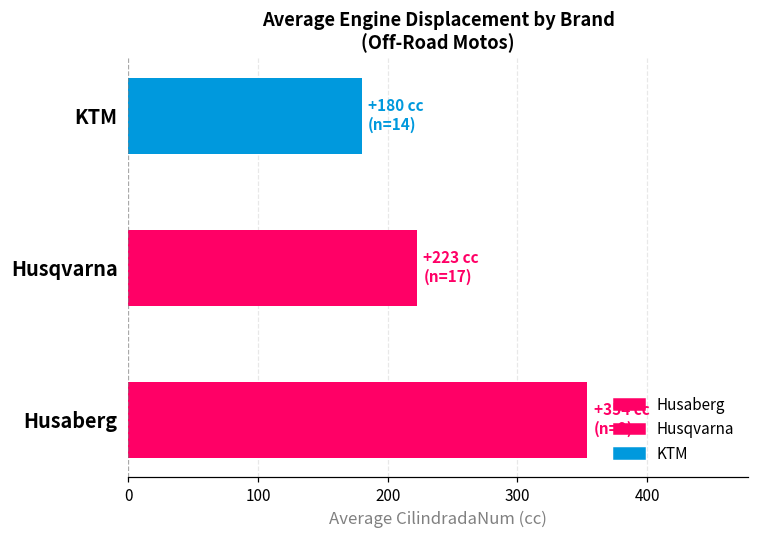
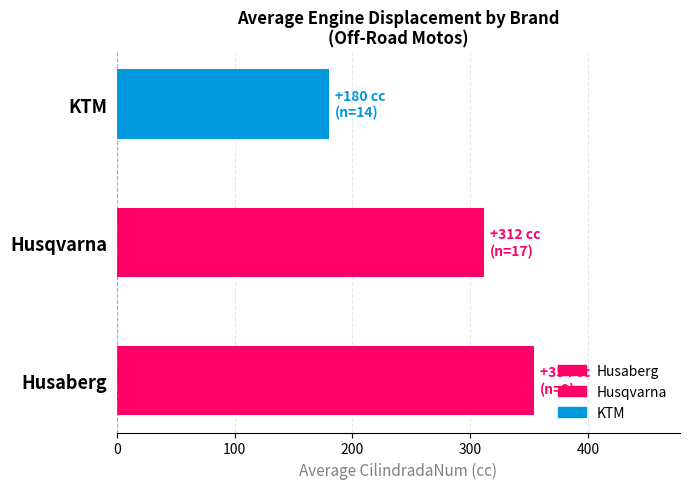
Husqvarna: +223 -> +312
